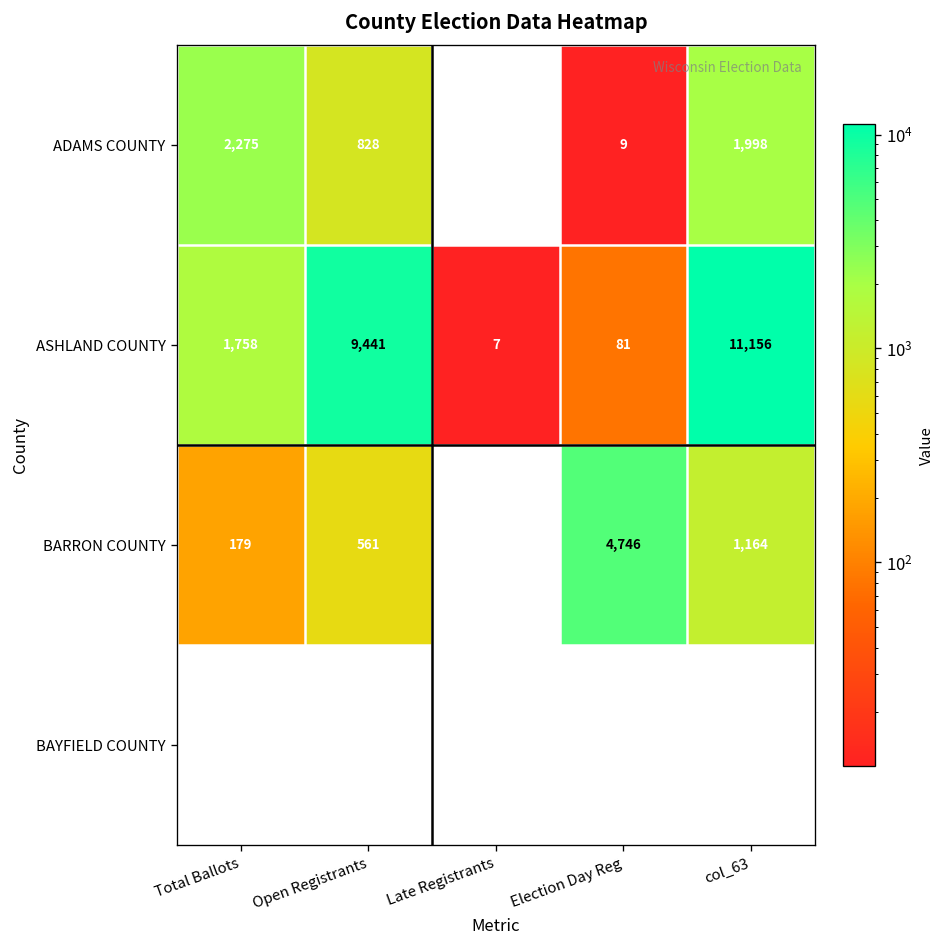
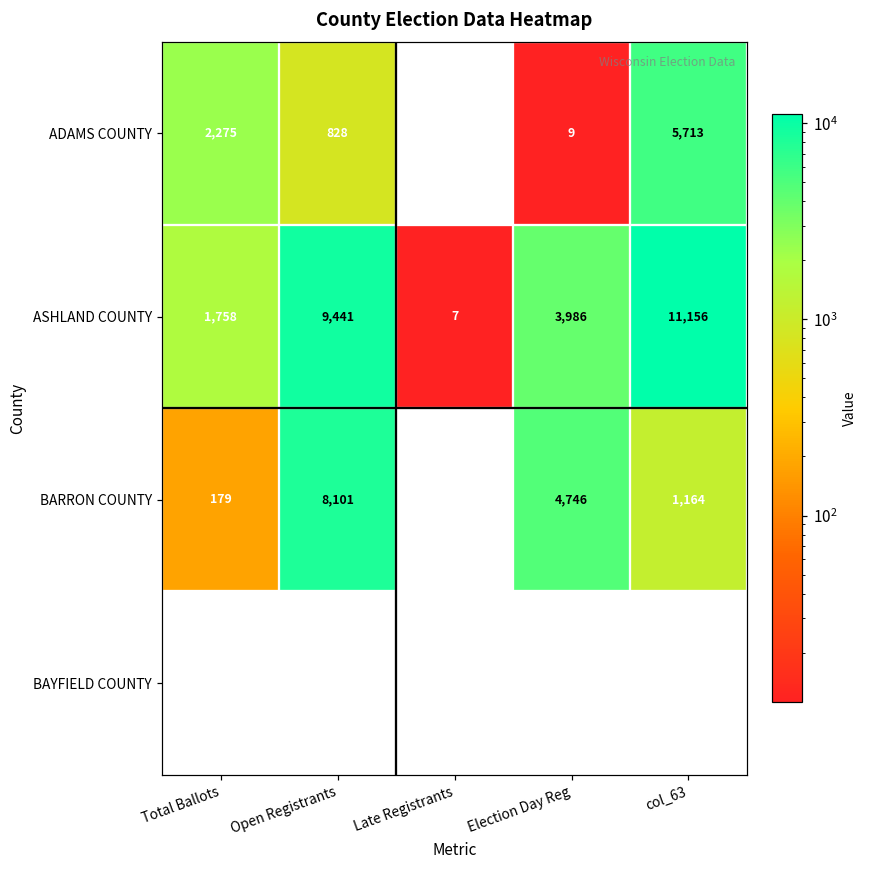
ADAMS COUNTY, col_63: 1,998 -> 5,713
ASHLAND COUNTY, Election Day Reg: 81 -> 3,986
BARRON COUNTY, Open Registrants: 561 -> 8,101
